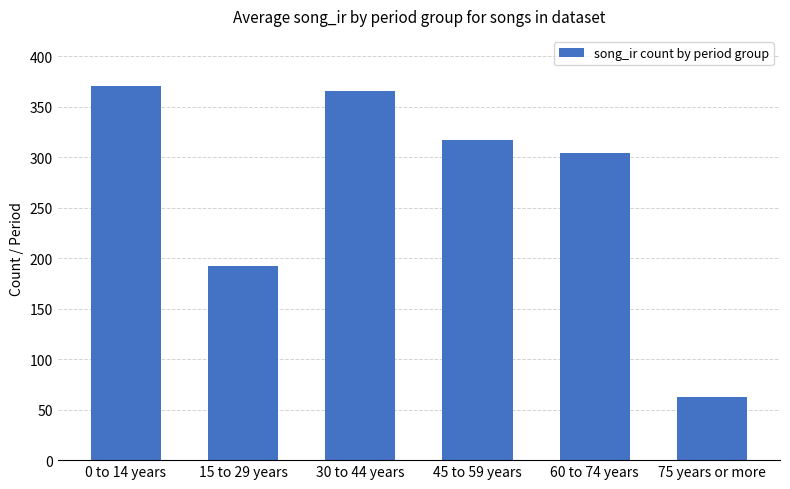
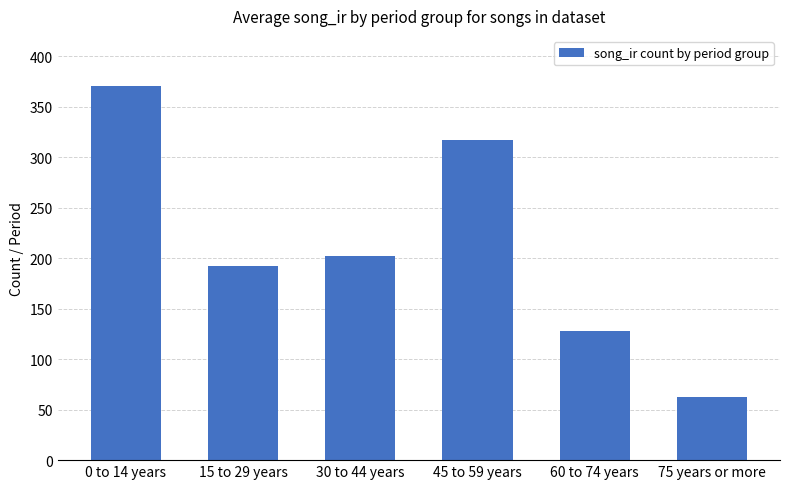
30 to 44 years: 365 -> 202
60 to 74 years: 304 -> 128
